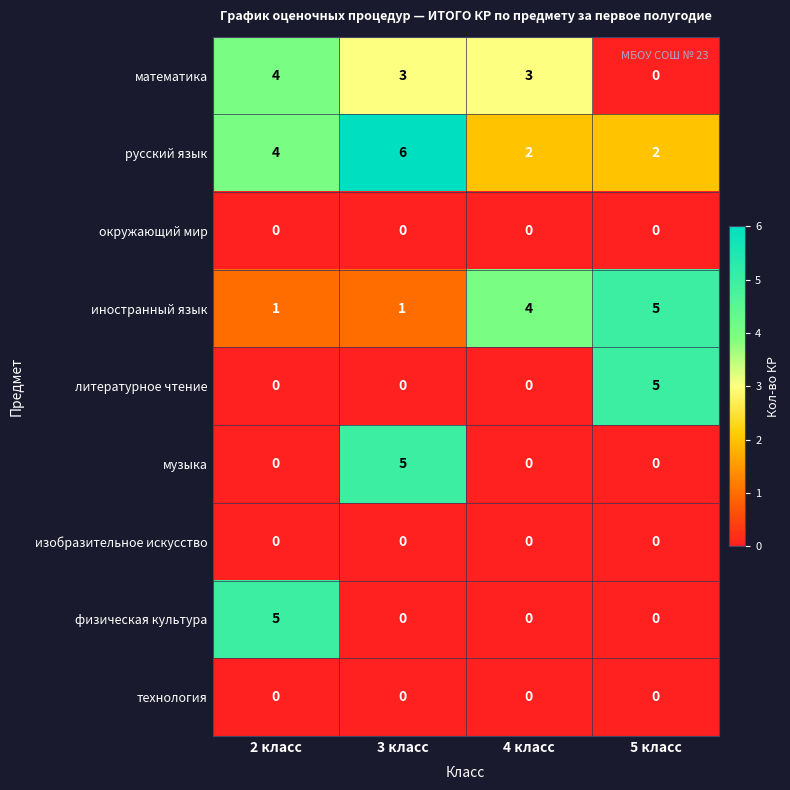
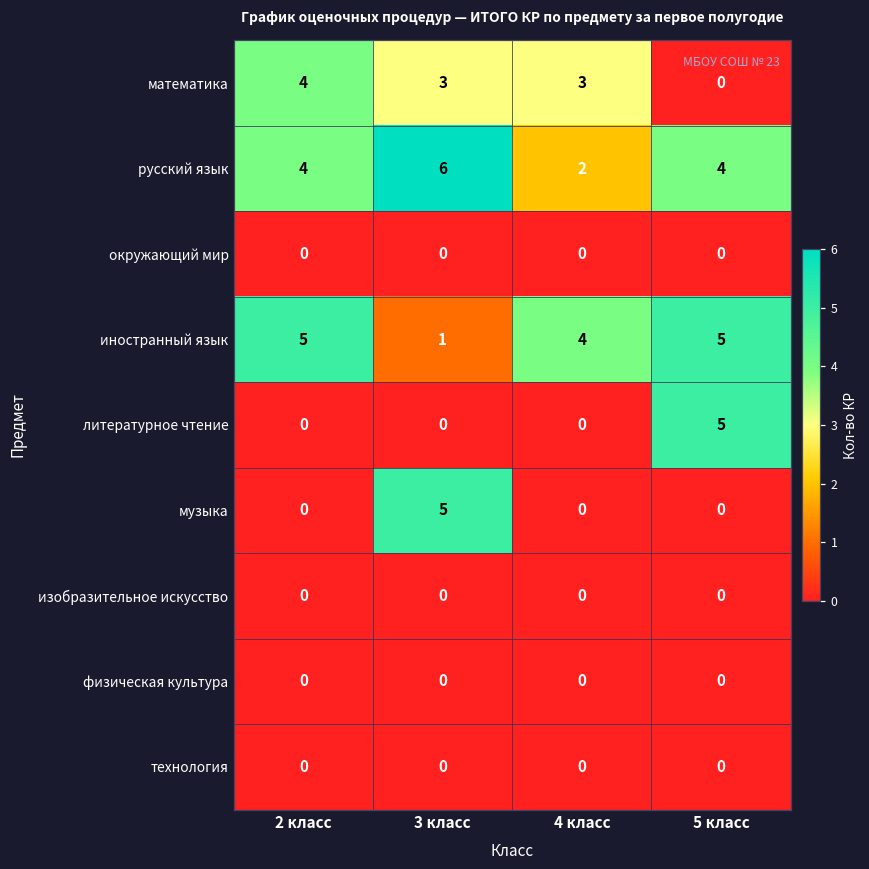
русский язык, 5 класс: 2 -> 4
иностранный язык, 2 класс: 1 -> 5
физическая культура, 2 класс: 5 -> 0
